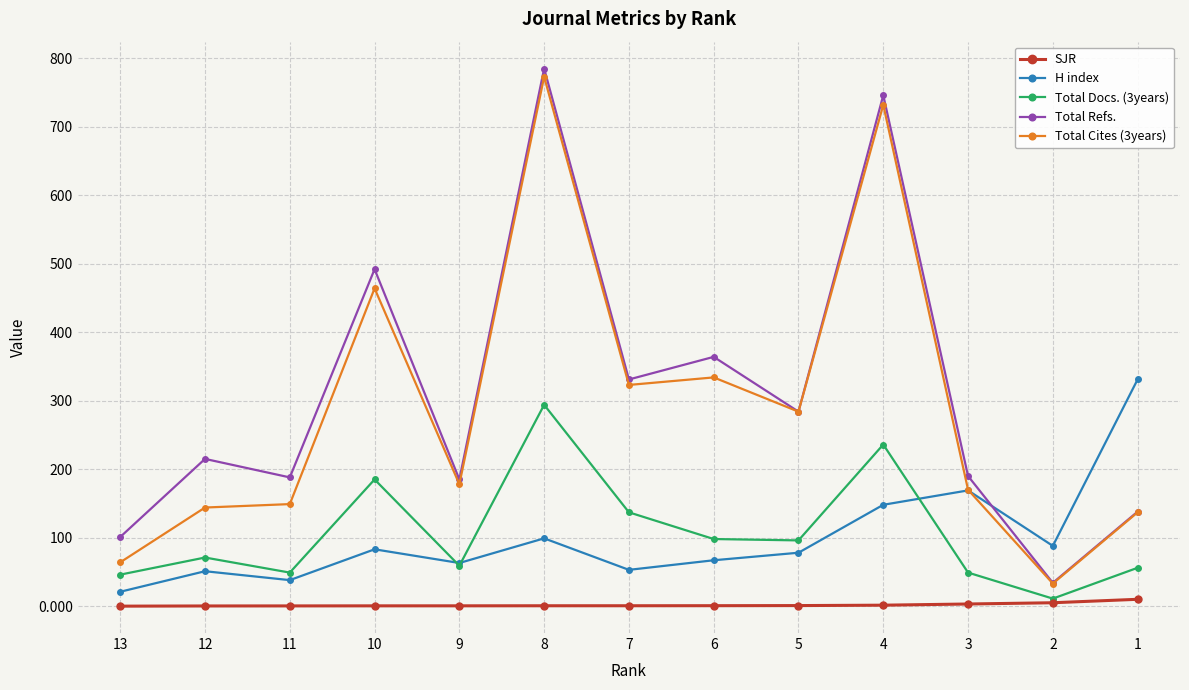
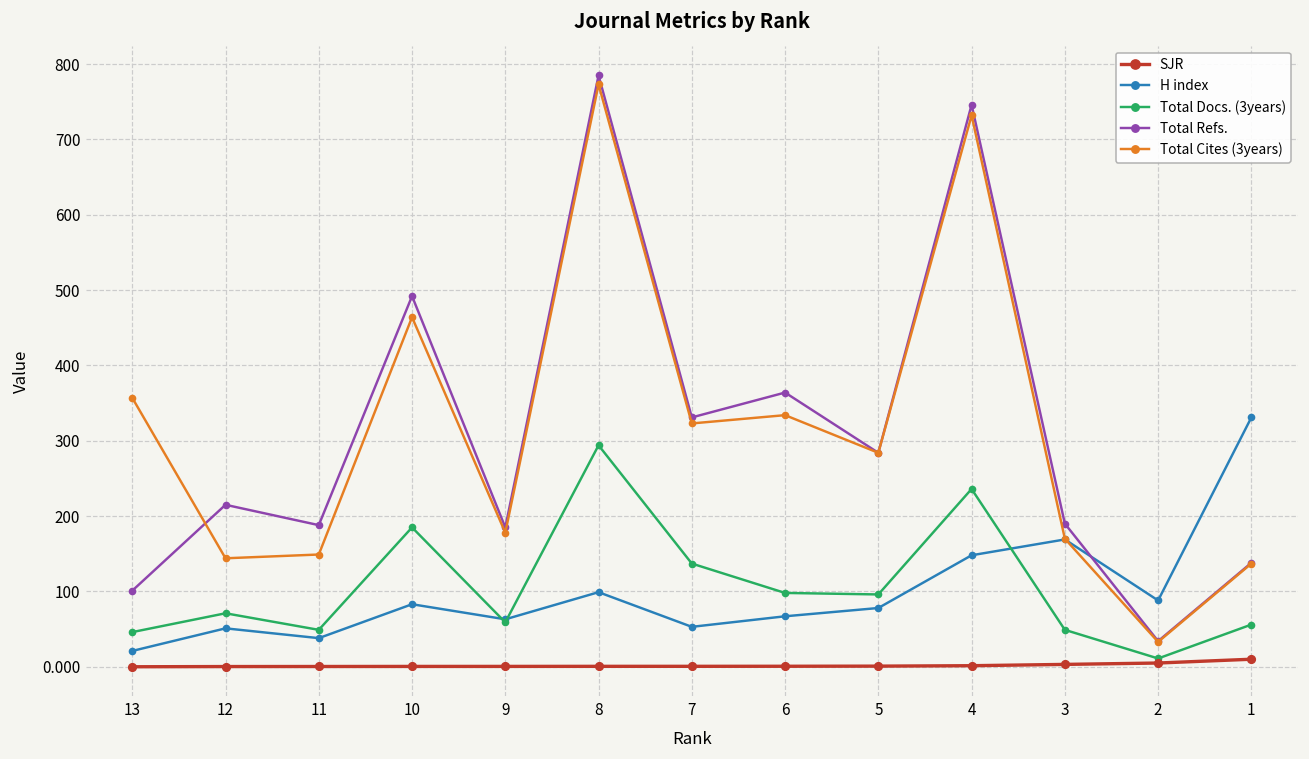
Total Cites (3years), 13: 60 -> 360
